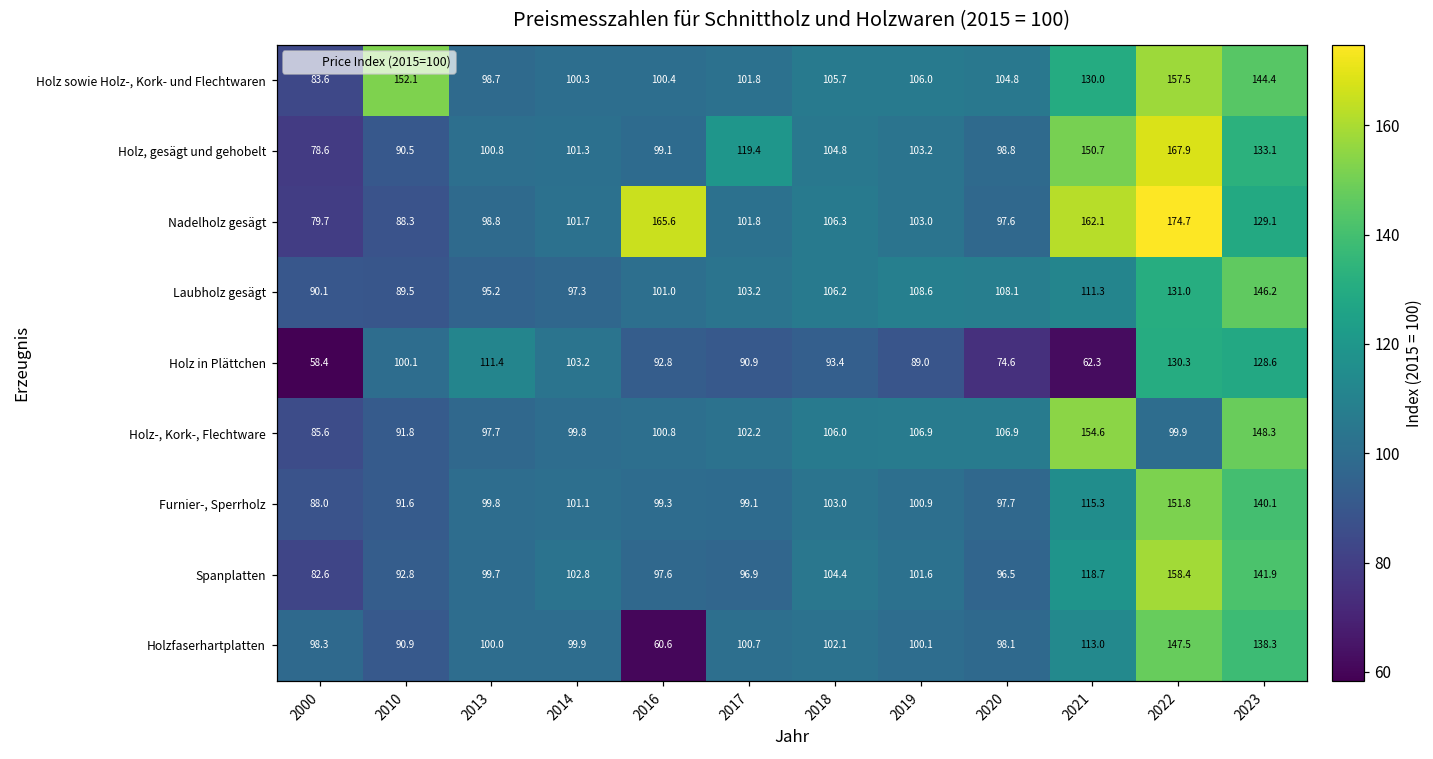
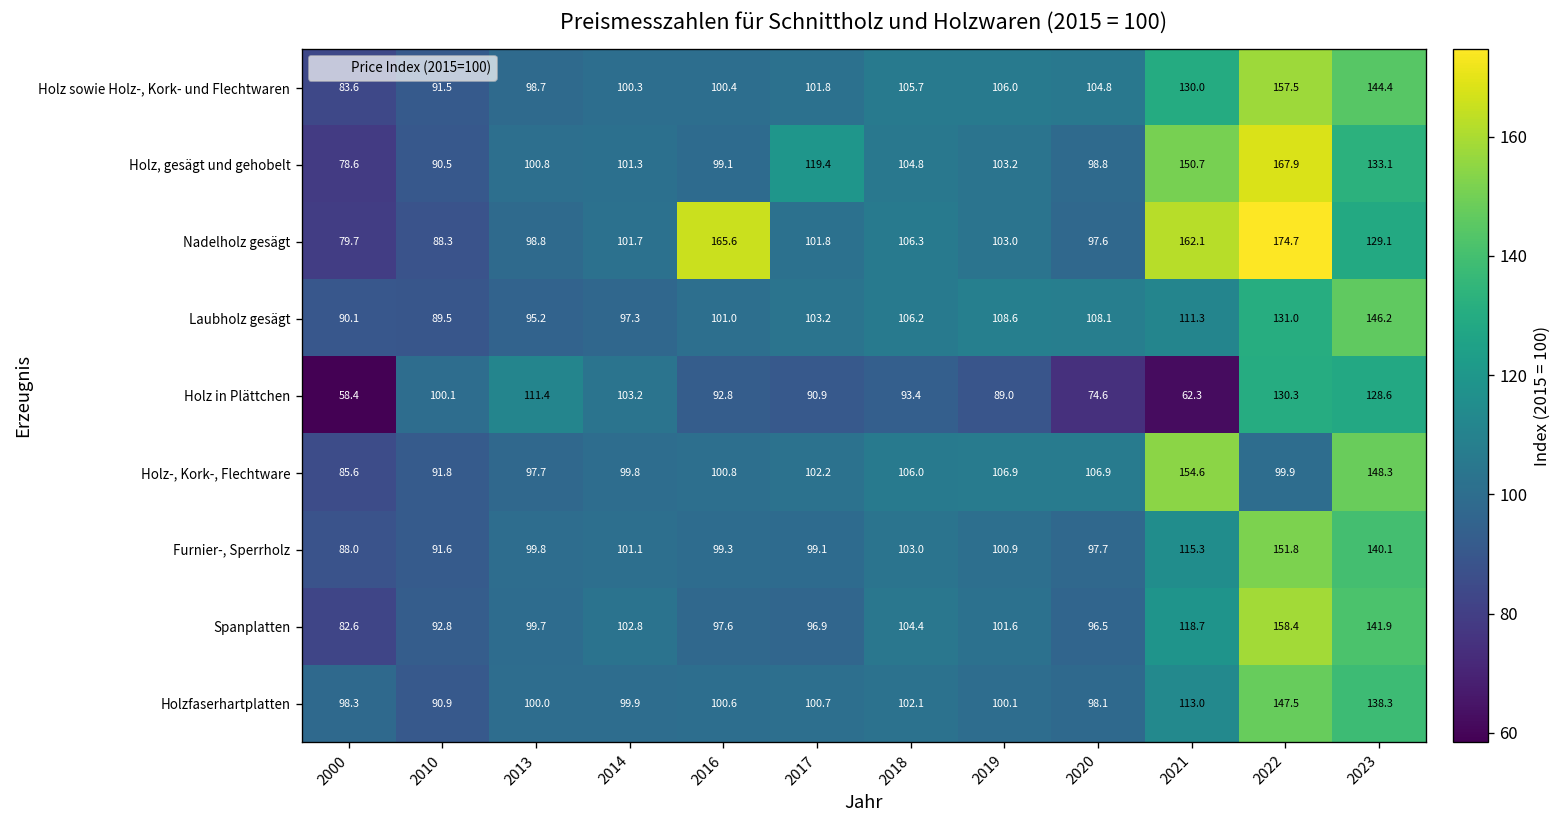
Holz sowie Holz-, Kork- und Flechtwaren, 2010: 152.1 -> 91.5
Holzfaserhartplatten, 2016: 60.6 -> 100.6
